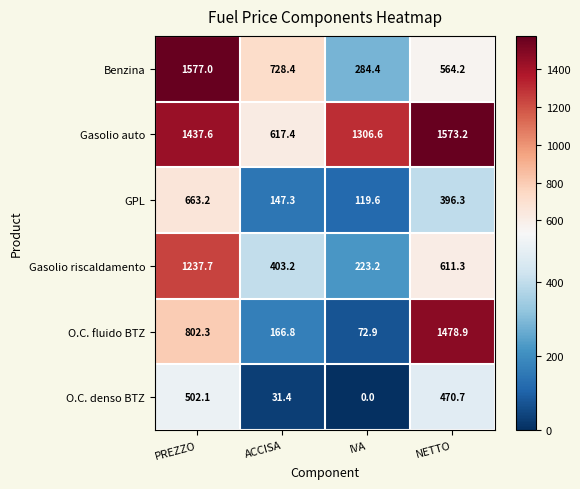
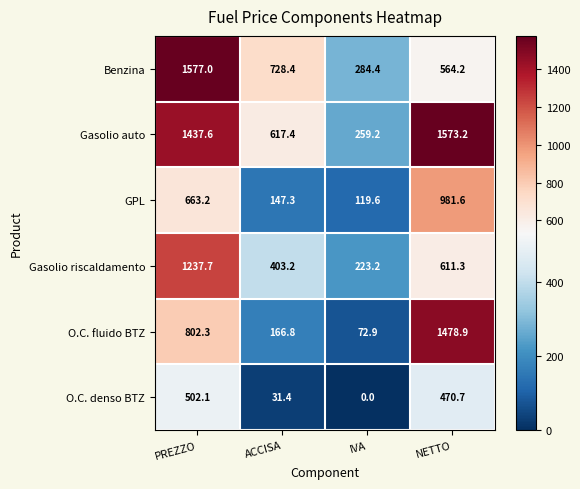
Gasolio auto, IVA: 1306.6 -> 259.2
GPL, NETTO: 396.3 -> 981.6
